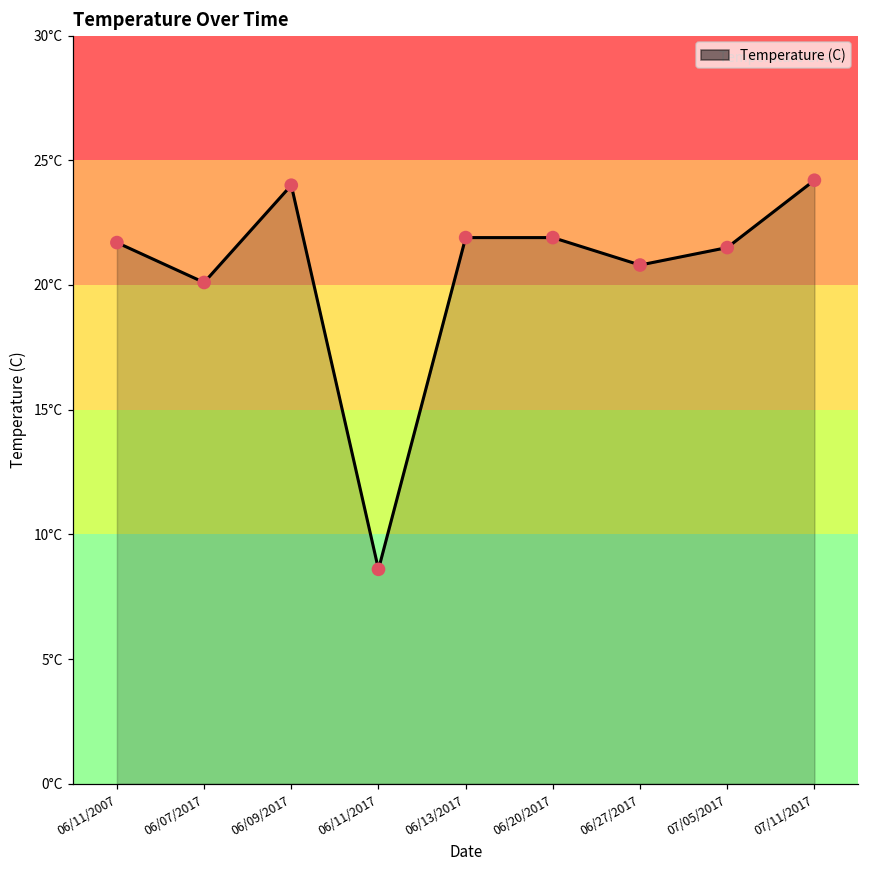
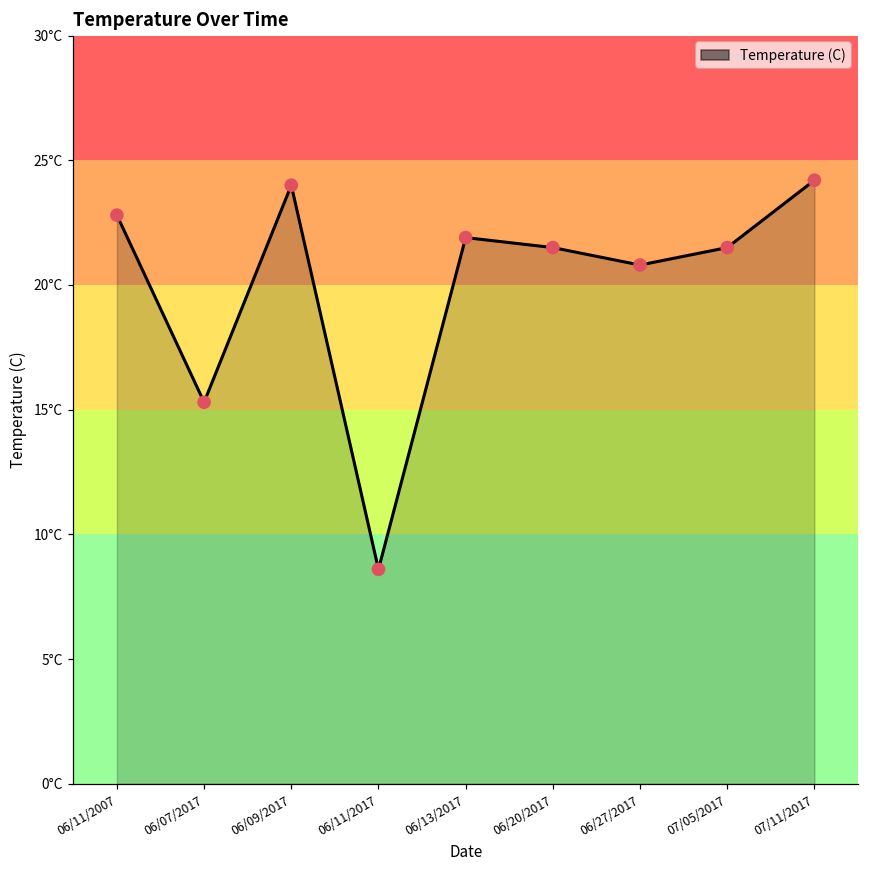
06/11/2007: 21.7°C -> 22.8°C
06/07/2017: 20.1°C -> 15.3°C
06/20/2017: 21.9°C -> 21.5°C
